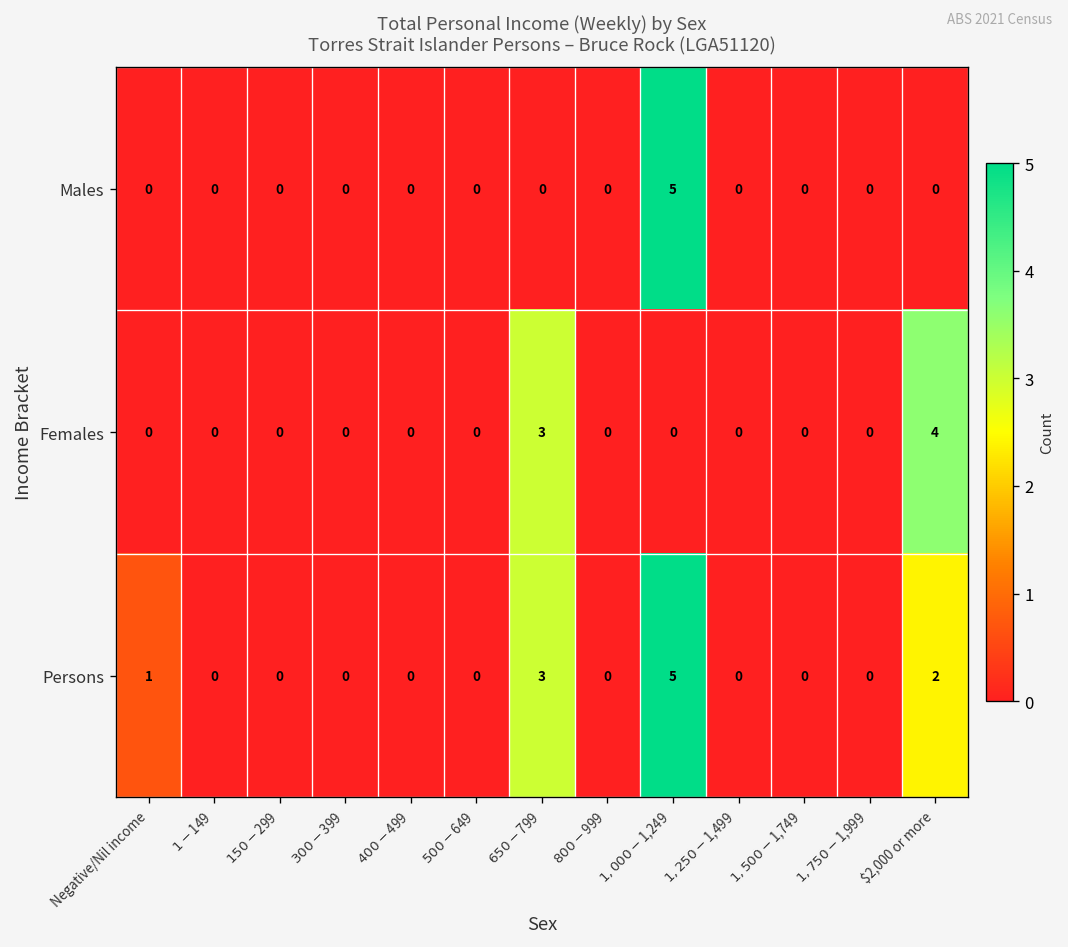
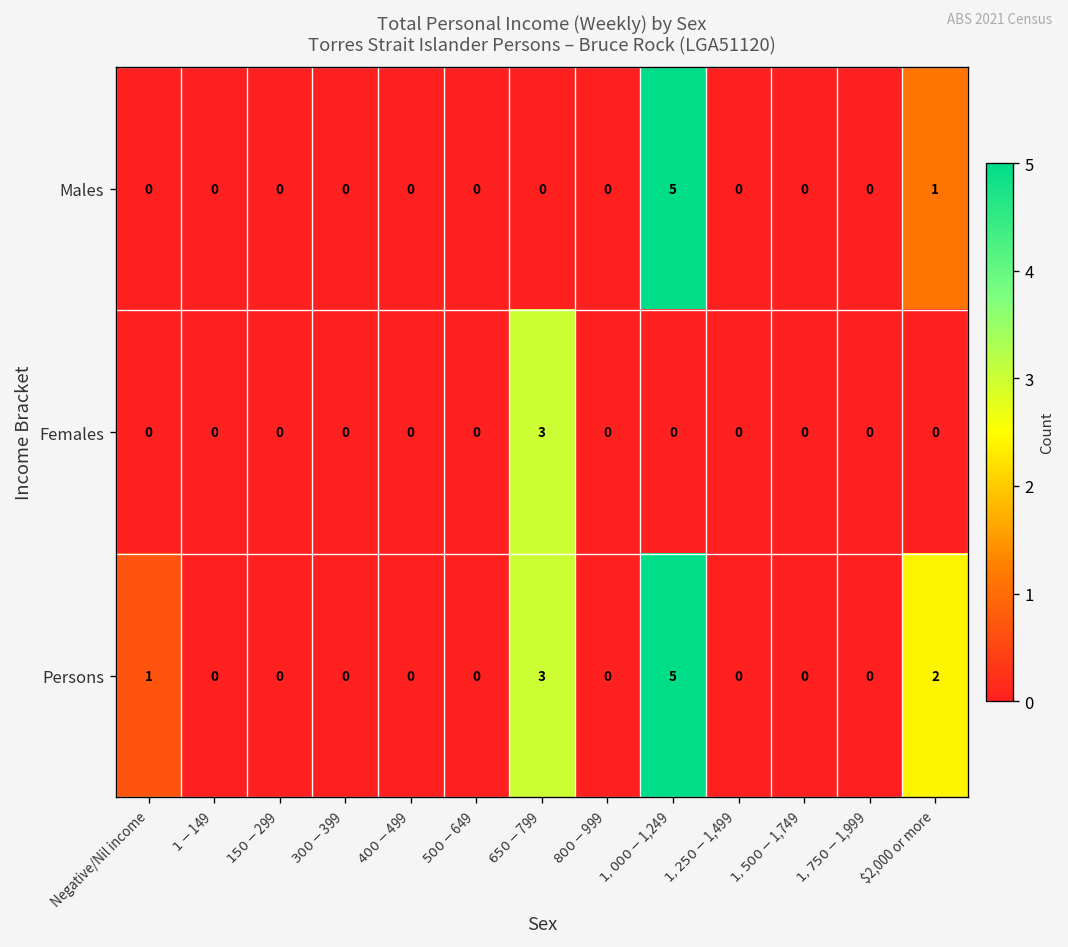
Males, $2,000 or more: 0 -> 1
Females, $2,000 or more: 4 -> 0
